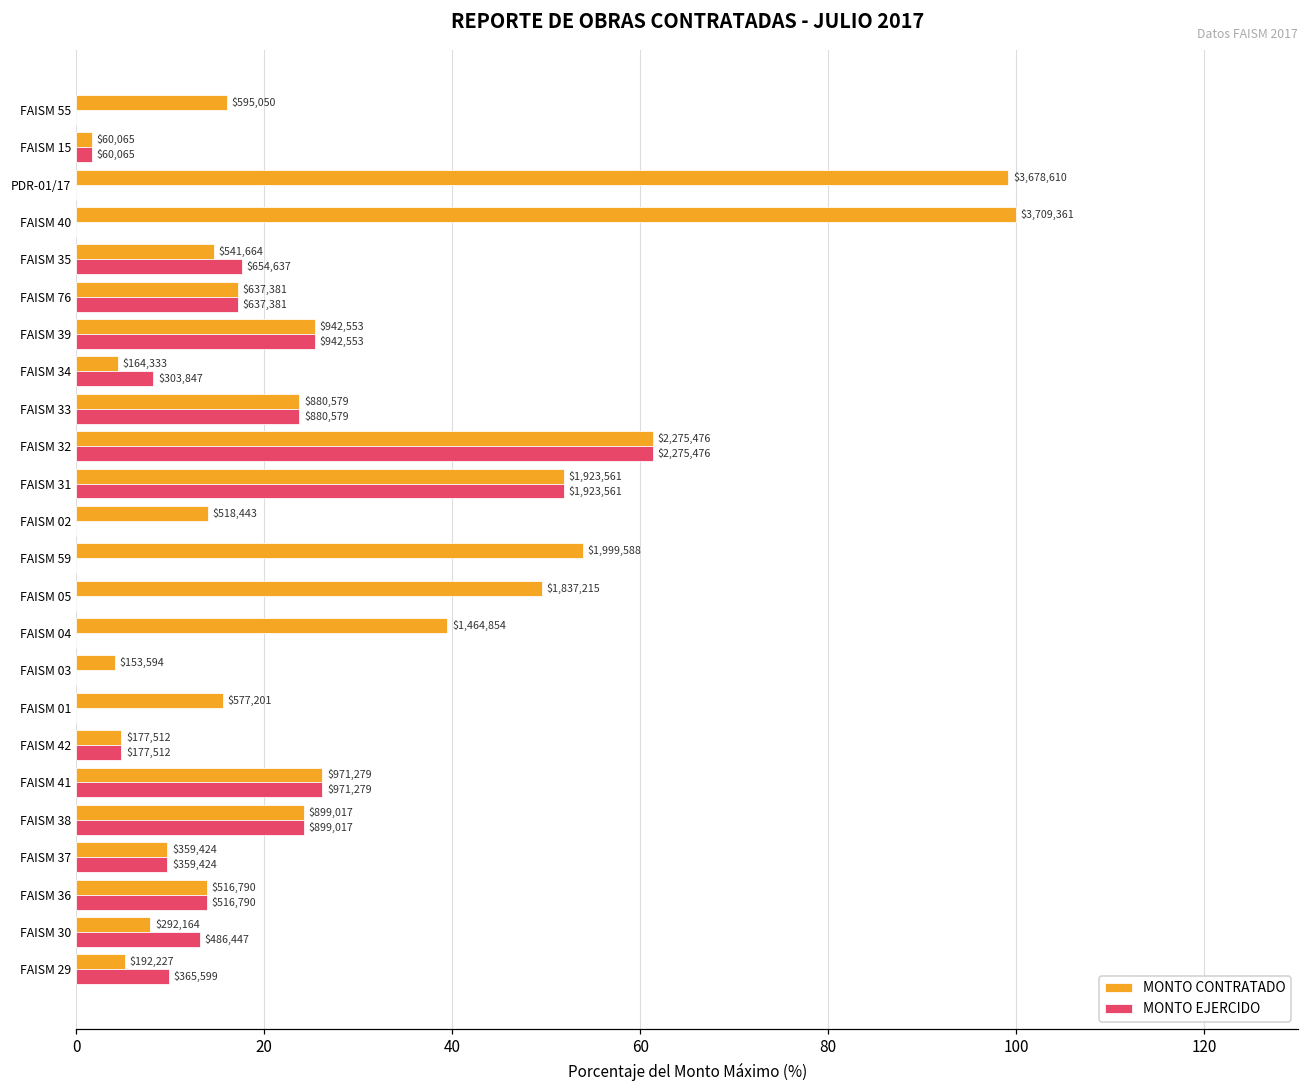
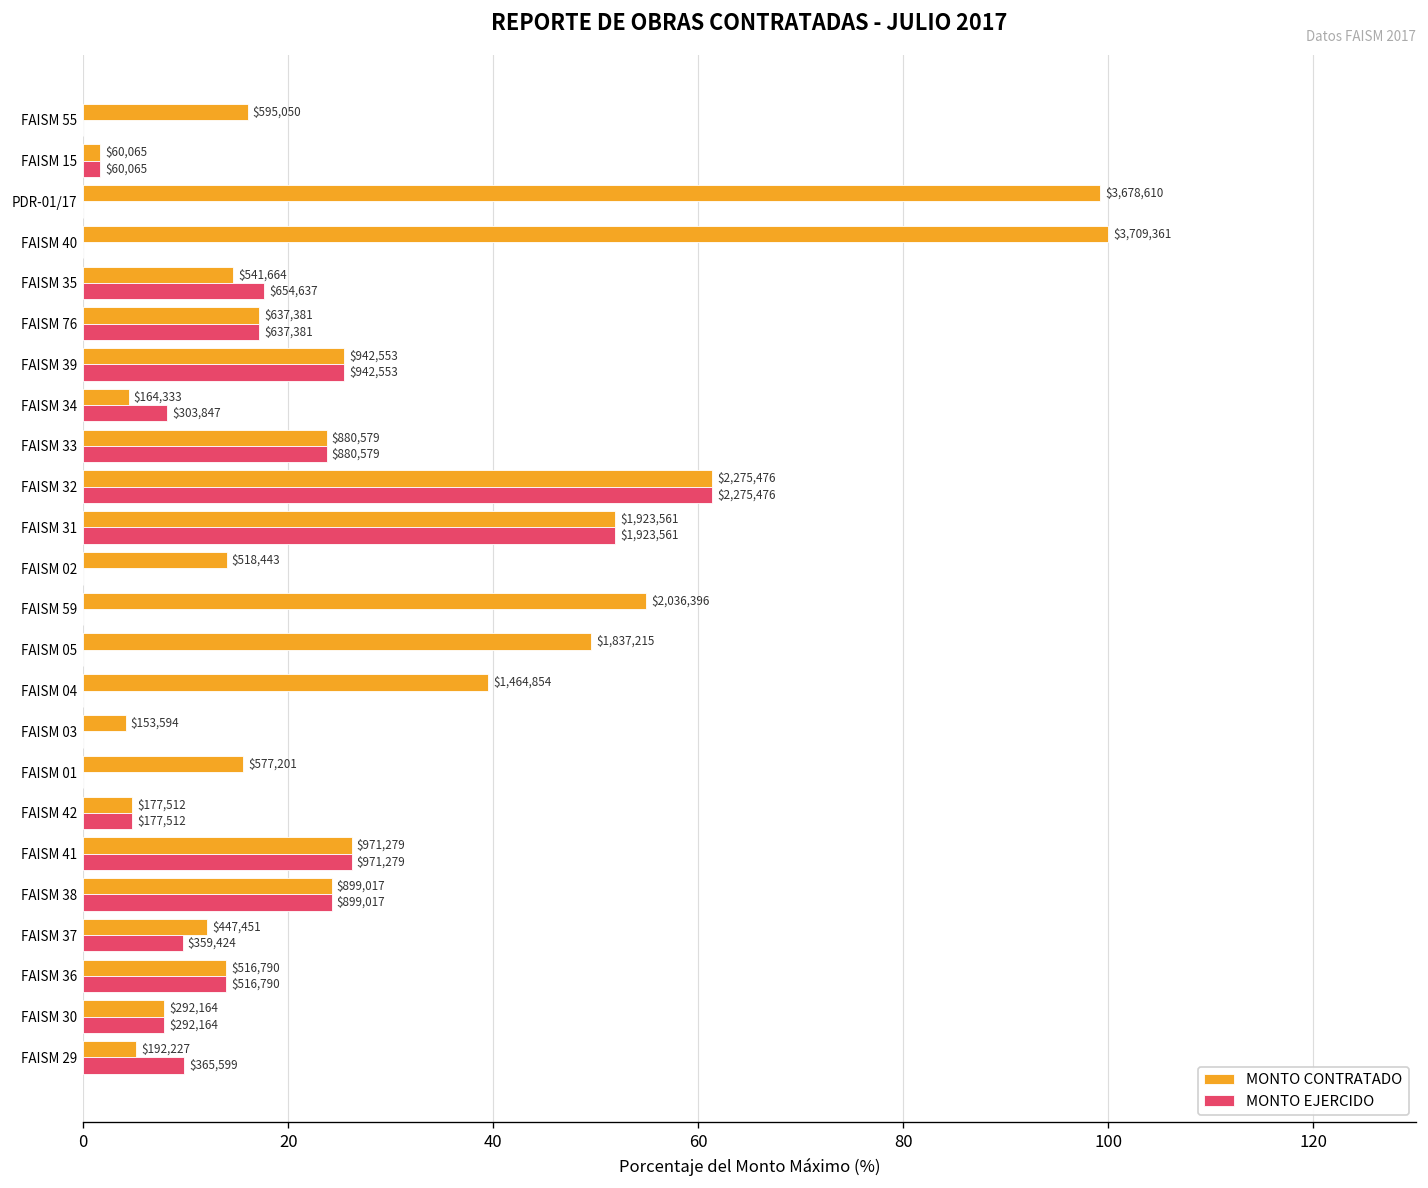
MONTO CONTRATADO, FAISM 59: $1,999,588 -> $2,036,396
MONTO CONTRATADO, FAISM 37: $359,424 -> $447,451
MONTO EJERCIDO, FAISM 30: $486,447 -> $292,164
